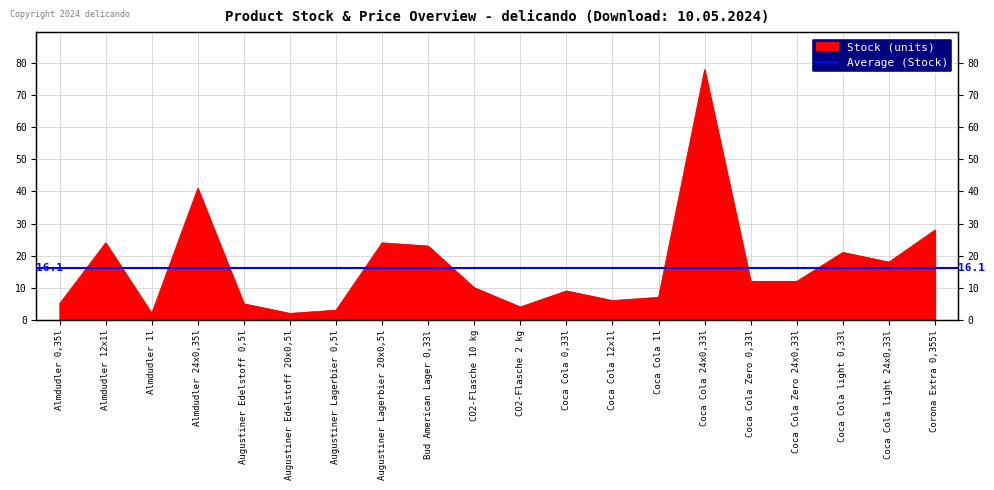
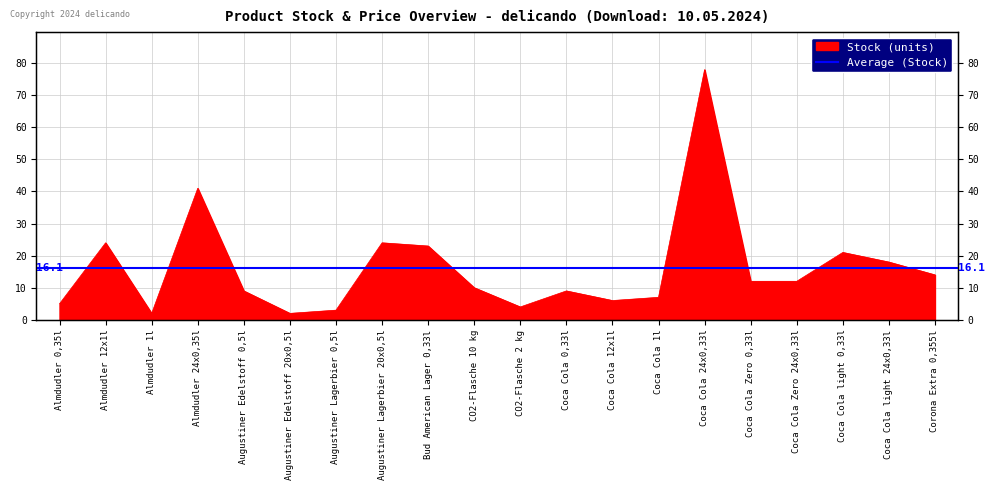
Augustiner Edelstoff 0,5l: 5 -> 9
Corona Extra 0,355l: 28 -> 14
